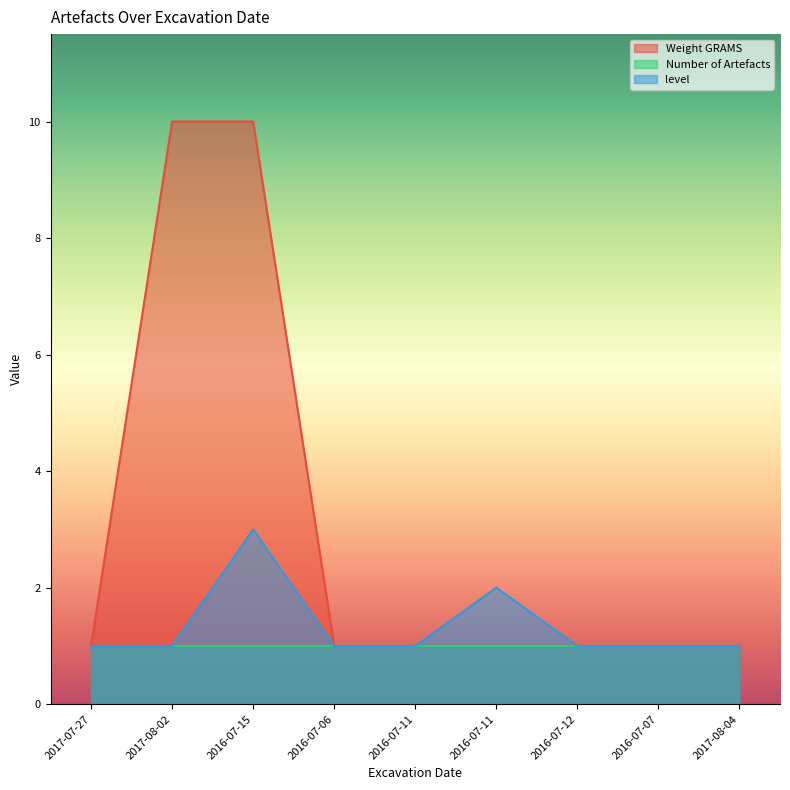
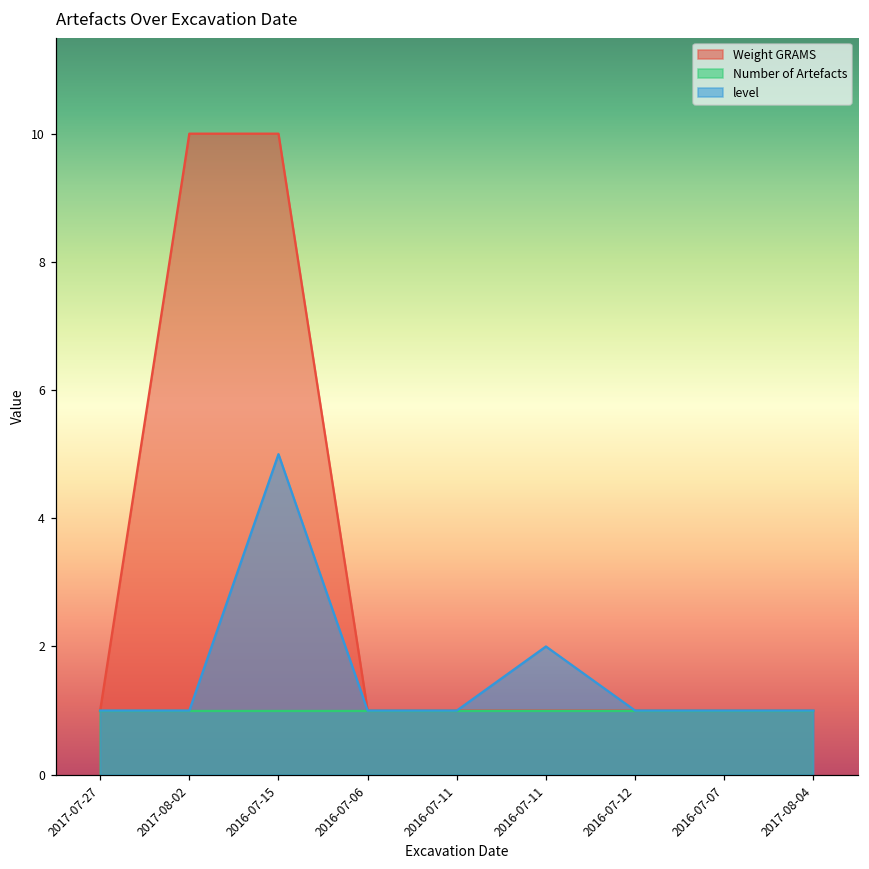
level, 2016-07-15: 3 -> 5
